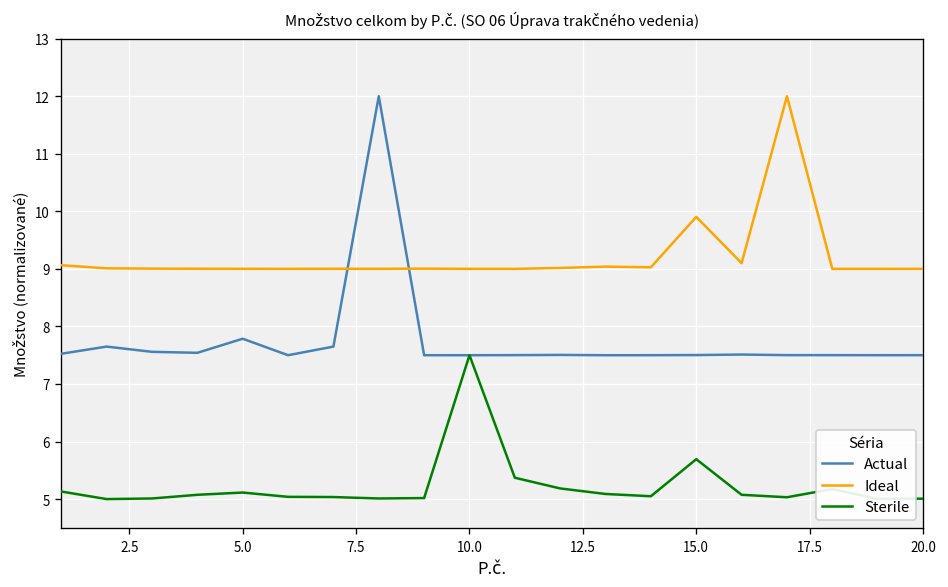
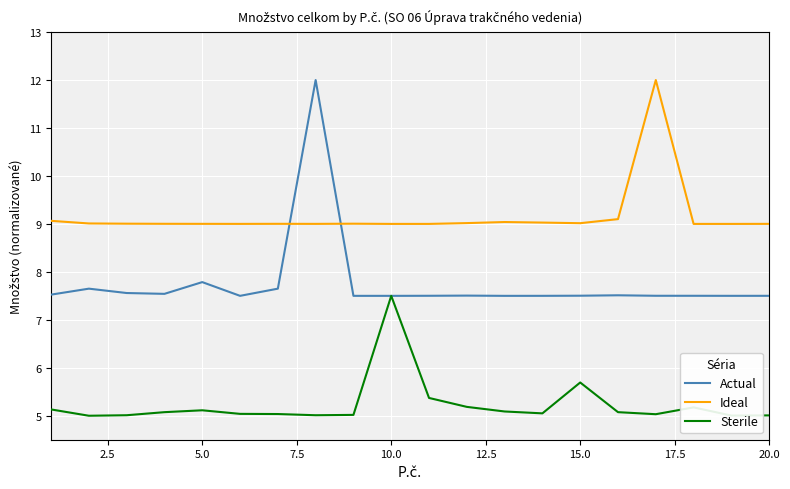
Ideal, 15.0: 9.9 -> 9.0
